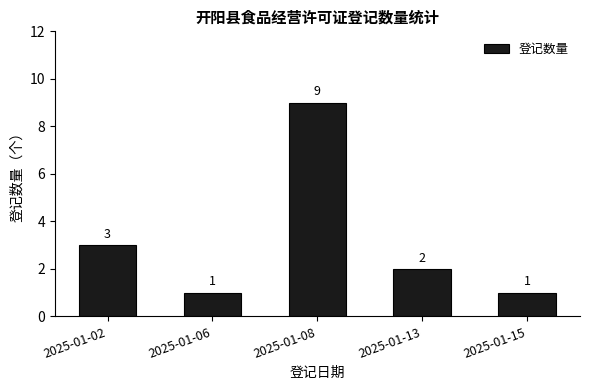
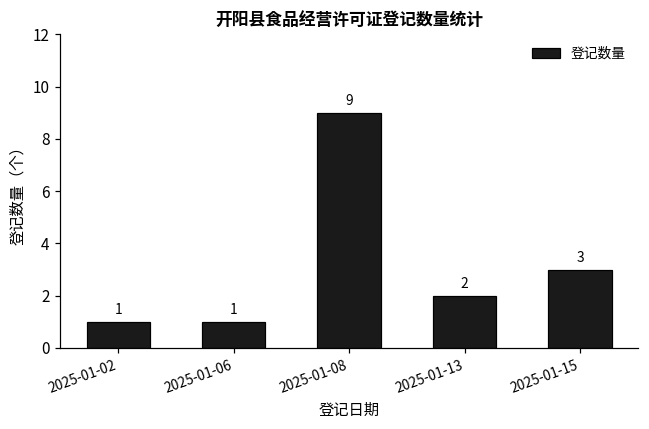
2025-01-02: 3 -> 1
2025-01-15: 1 -> 3
